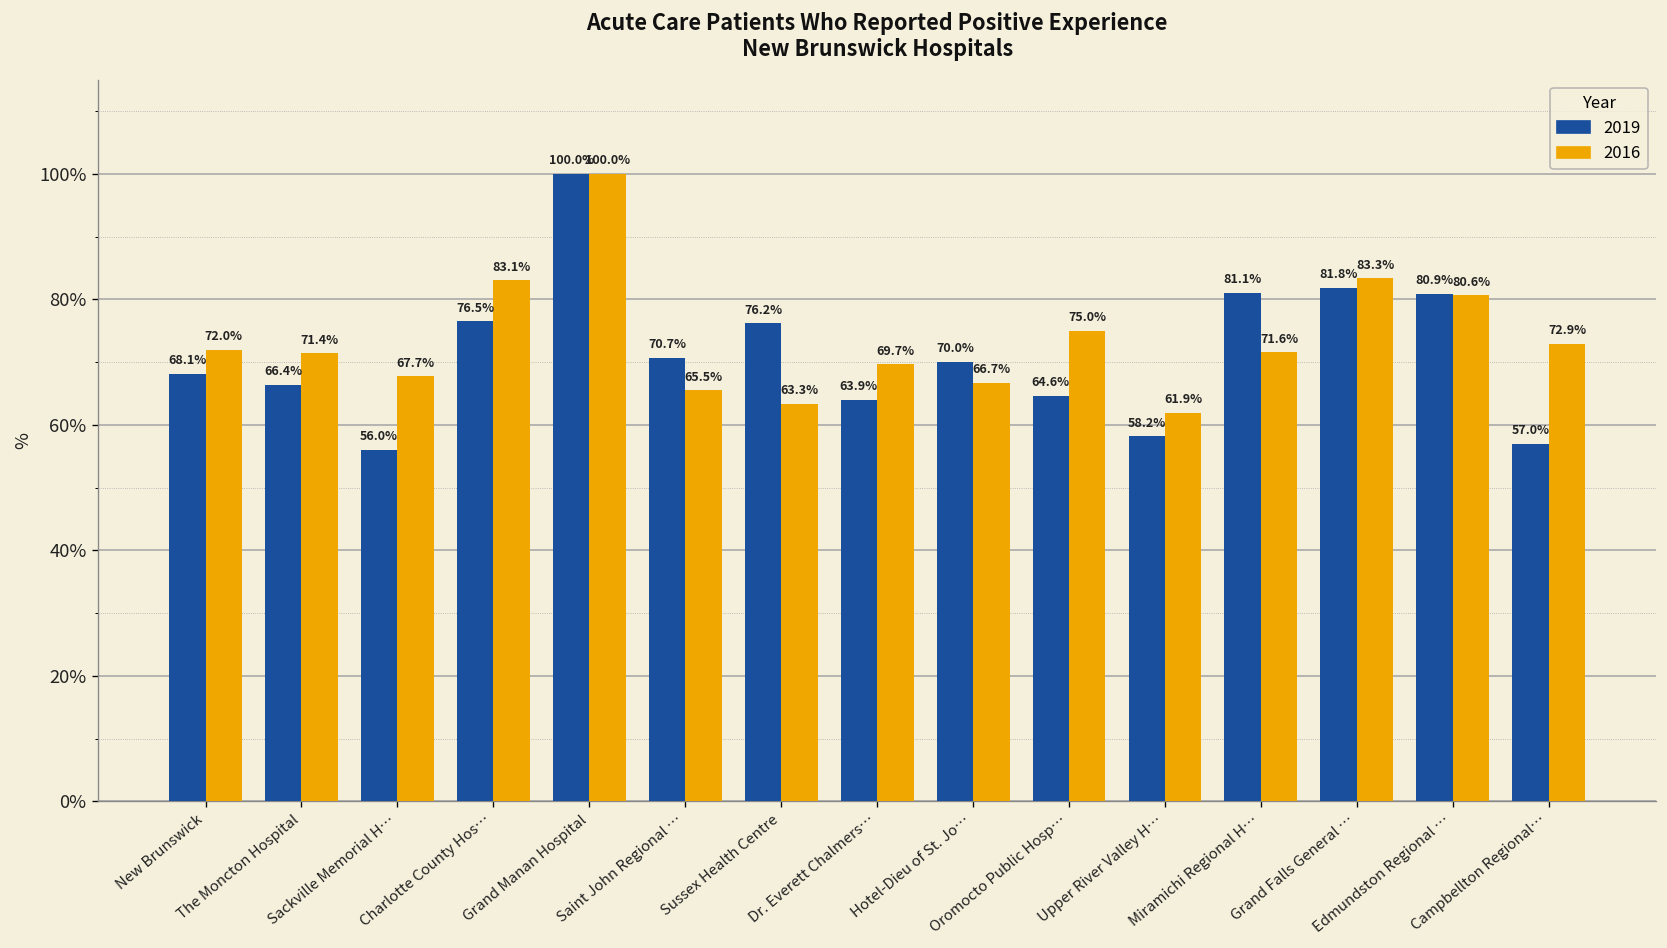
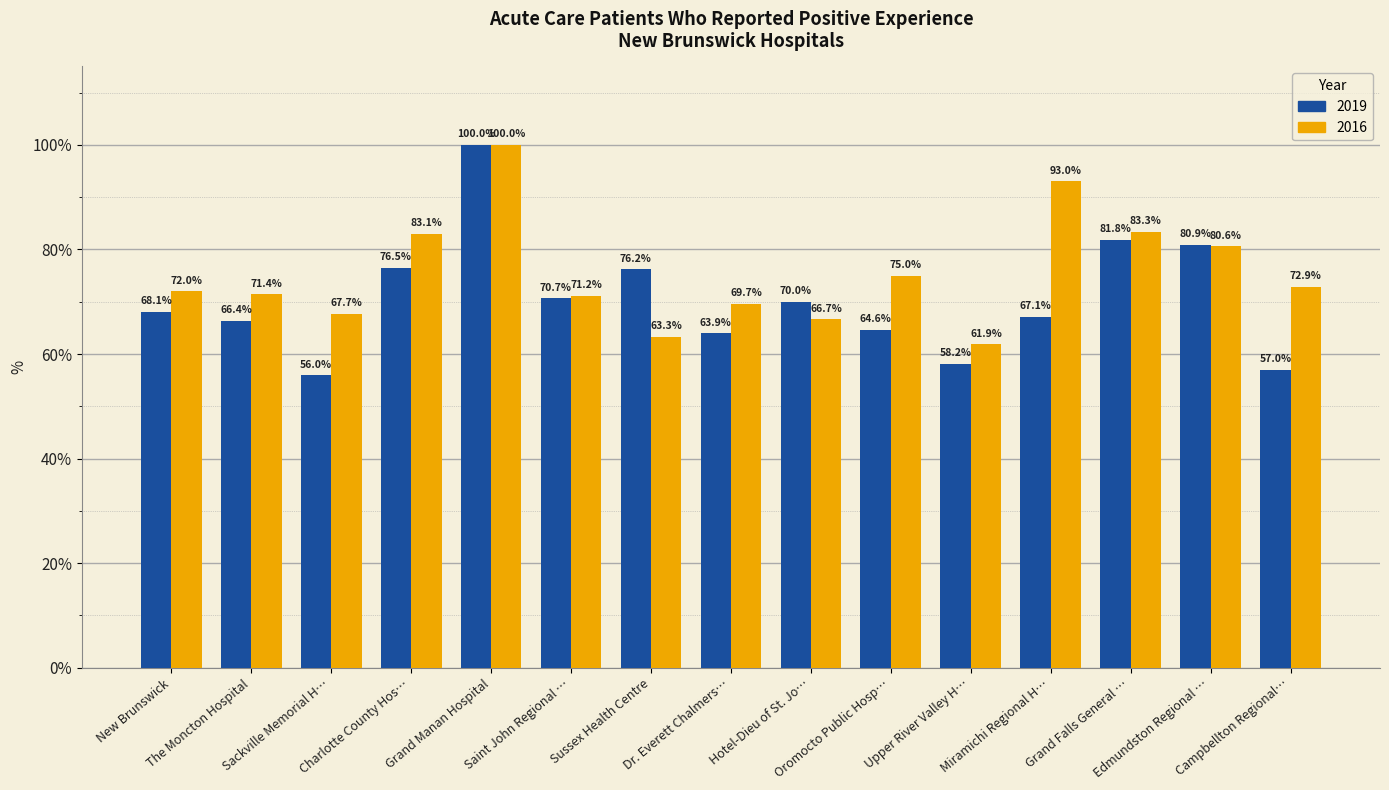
2016, Saint John Regional …: 65.5% -> 71.2%
2019, Miramichi Regional H…: 81.1% -> 67.1%
2016, Miramichi Regional H…: 71.6% -> 93.0%
